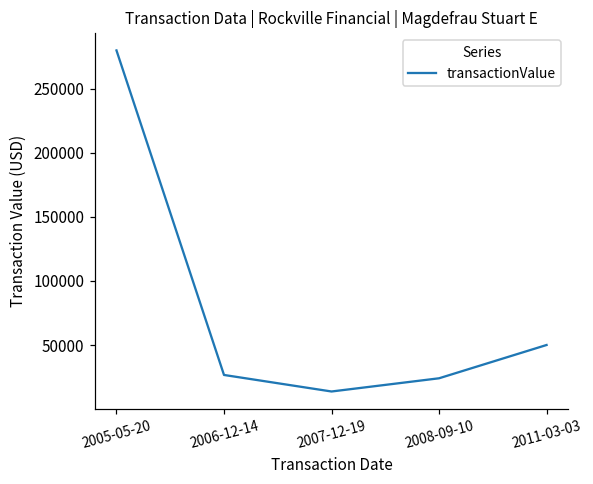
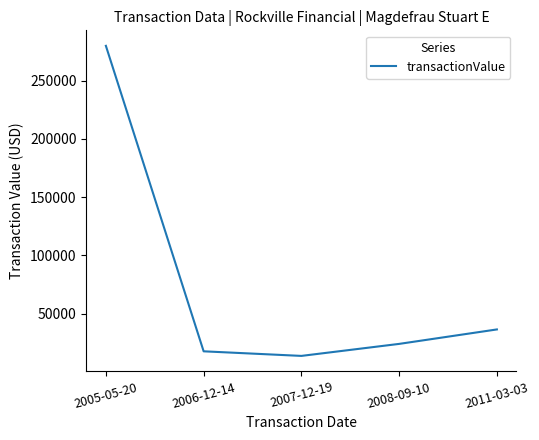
2006-12-14: 27000 -> 18000
2011-03-03: 50000 -> 36000
